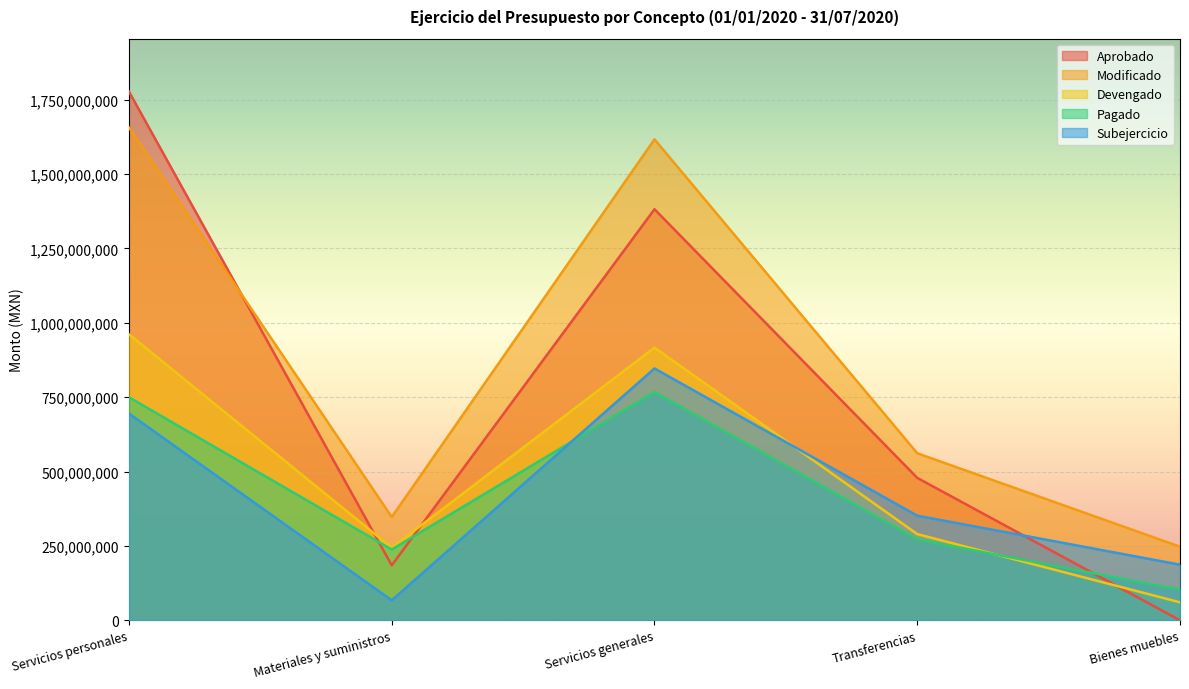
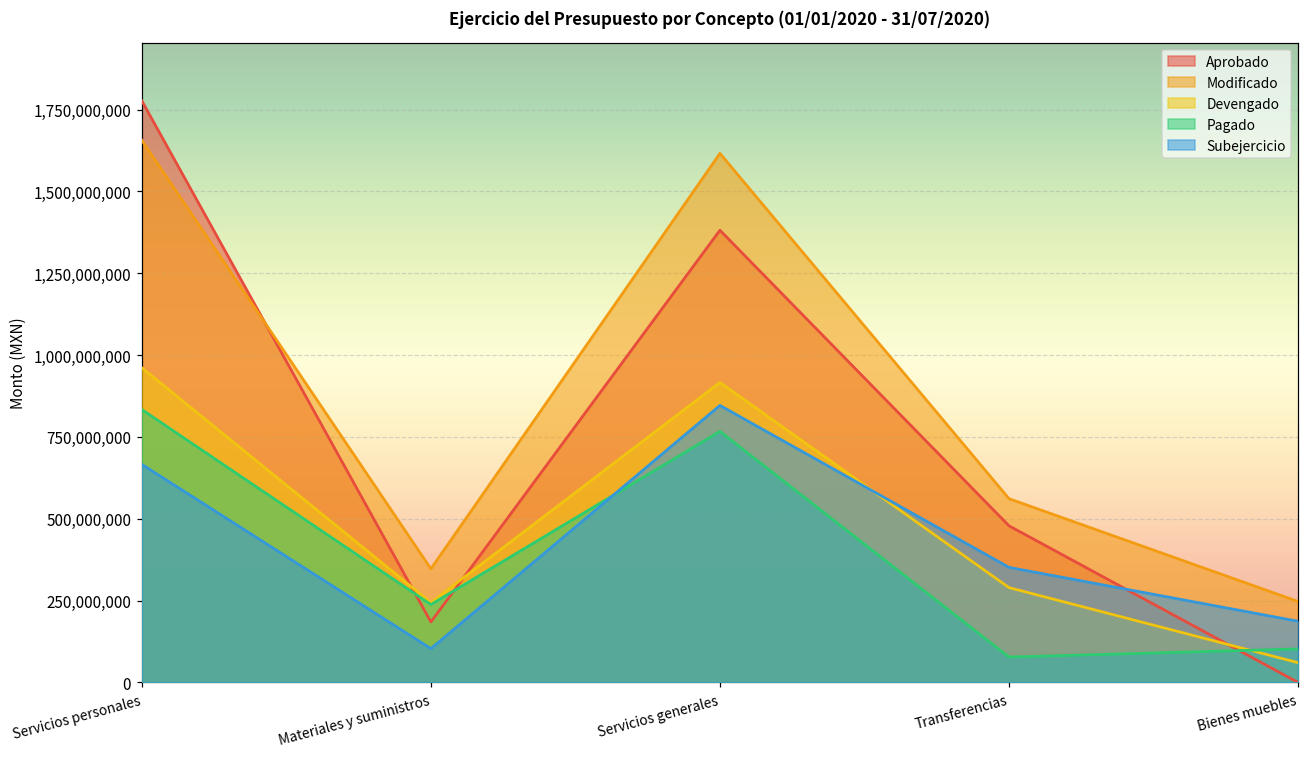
Pagado, Servicios personales: 750,000,000 -> 830,000,000
Subejercicio, Servicios personales: 690,000,000 -> 670,000,000
Subejercicio, Materiales y suministros: 70,000,000 -> 100,000,000
Pagado, Transferencias: 270,000,000 -> 80,000,000
